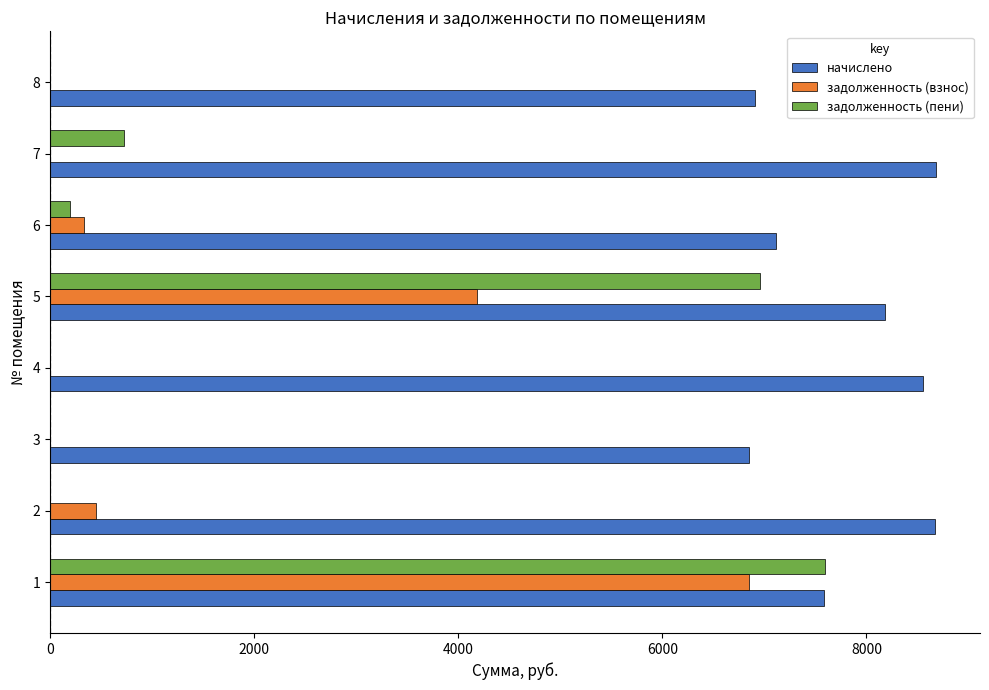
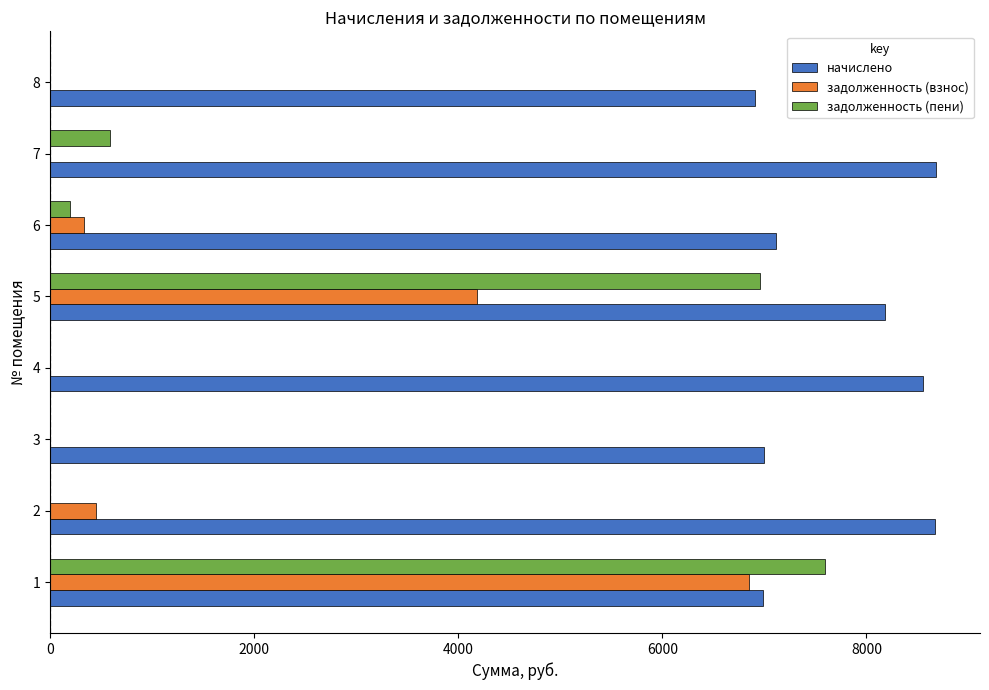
задолженность (пени), 7: 720 -> 590
начислено, 3: 6850 -> 7000
начислено, 1: 7580 -> 6990
